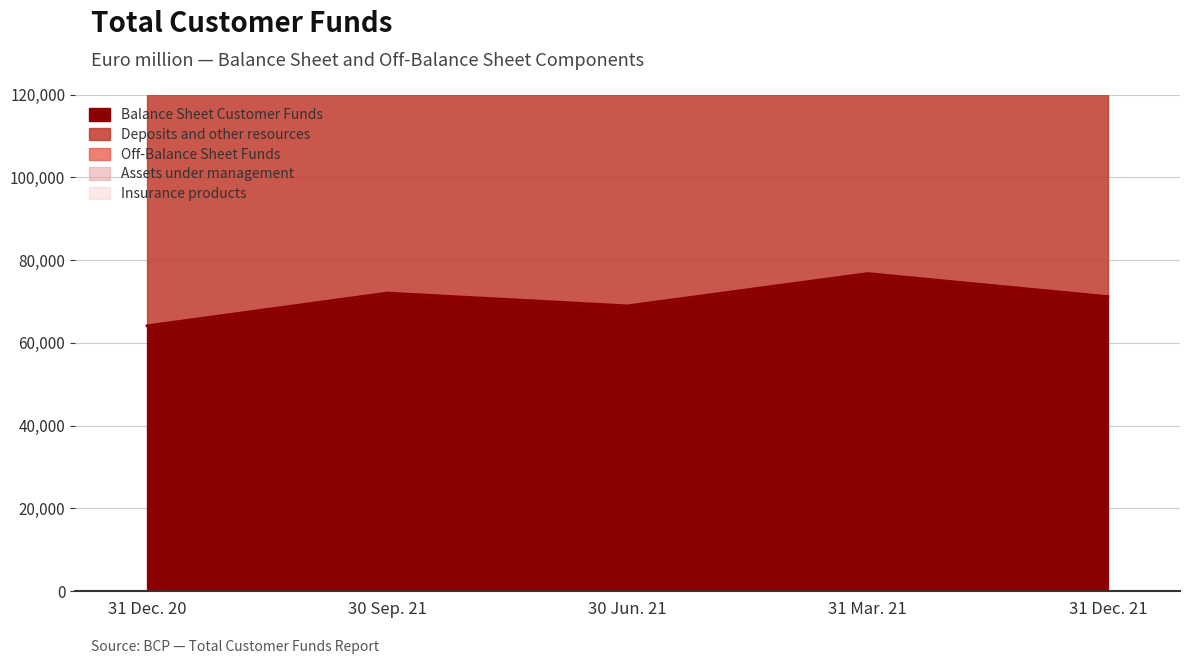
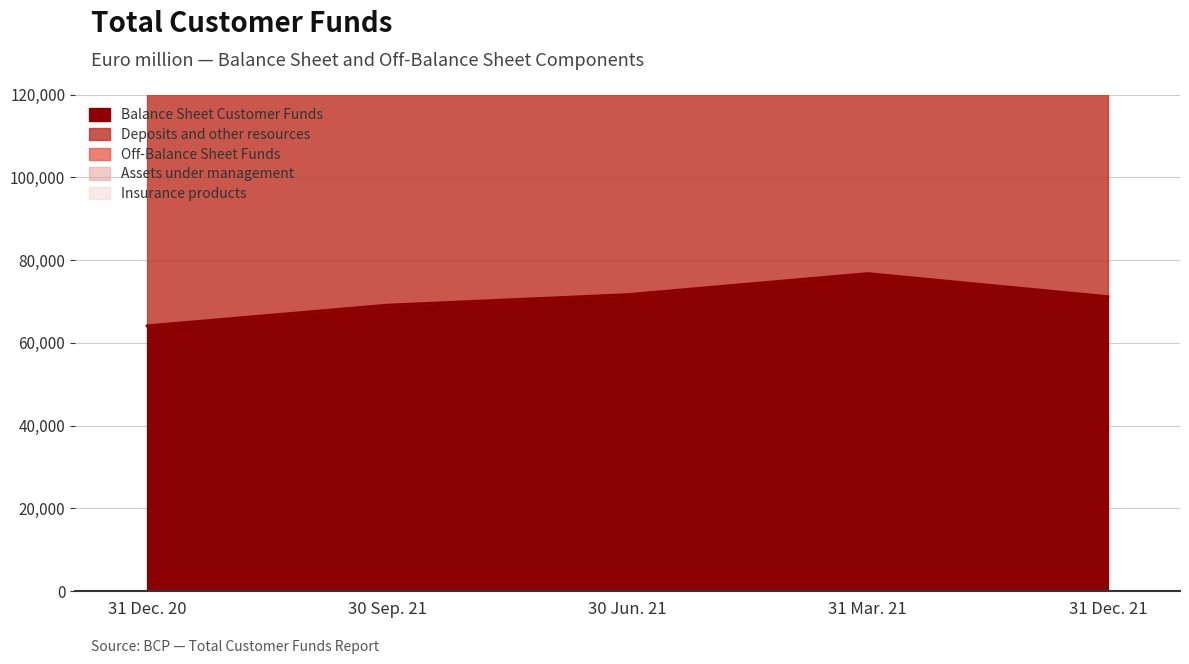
Balance Sheet Customer Funds, 30 Sep. 21: 72,000 -> 69,000
Balance Sheet Customer Funds, 30 Jun. 21: 69,000 -> 72,000
